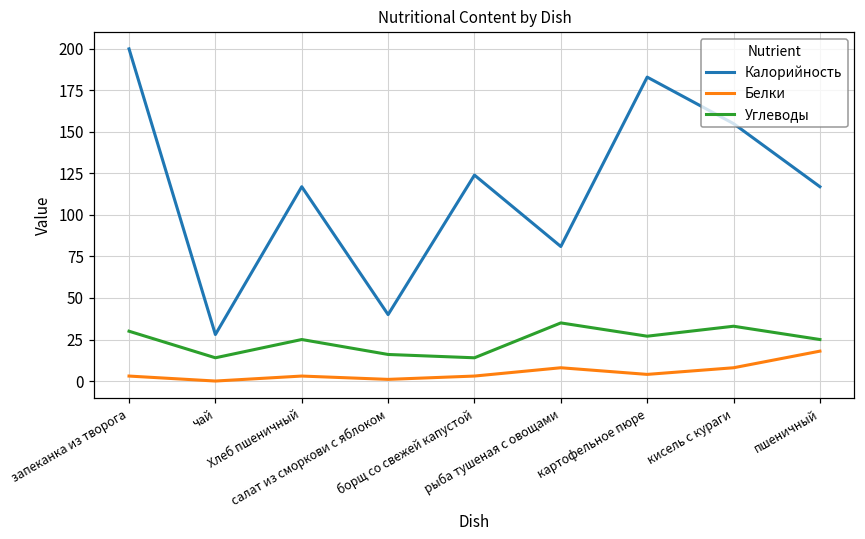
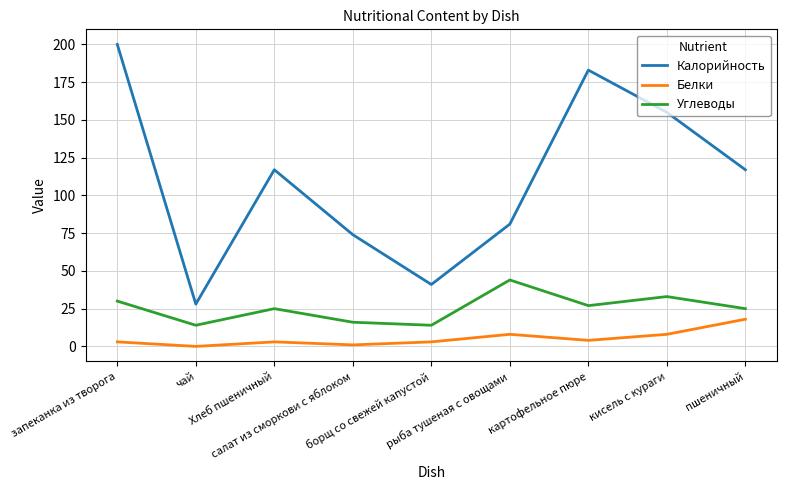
Калорийность, салат из сморкови с яблоком: 40 -> 74
Калорийность, борщ со свежей капустой: 124 -> 41
Углеводы, рыба тушеная с овощами: 35 -> 44
